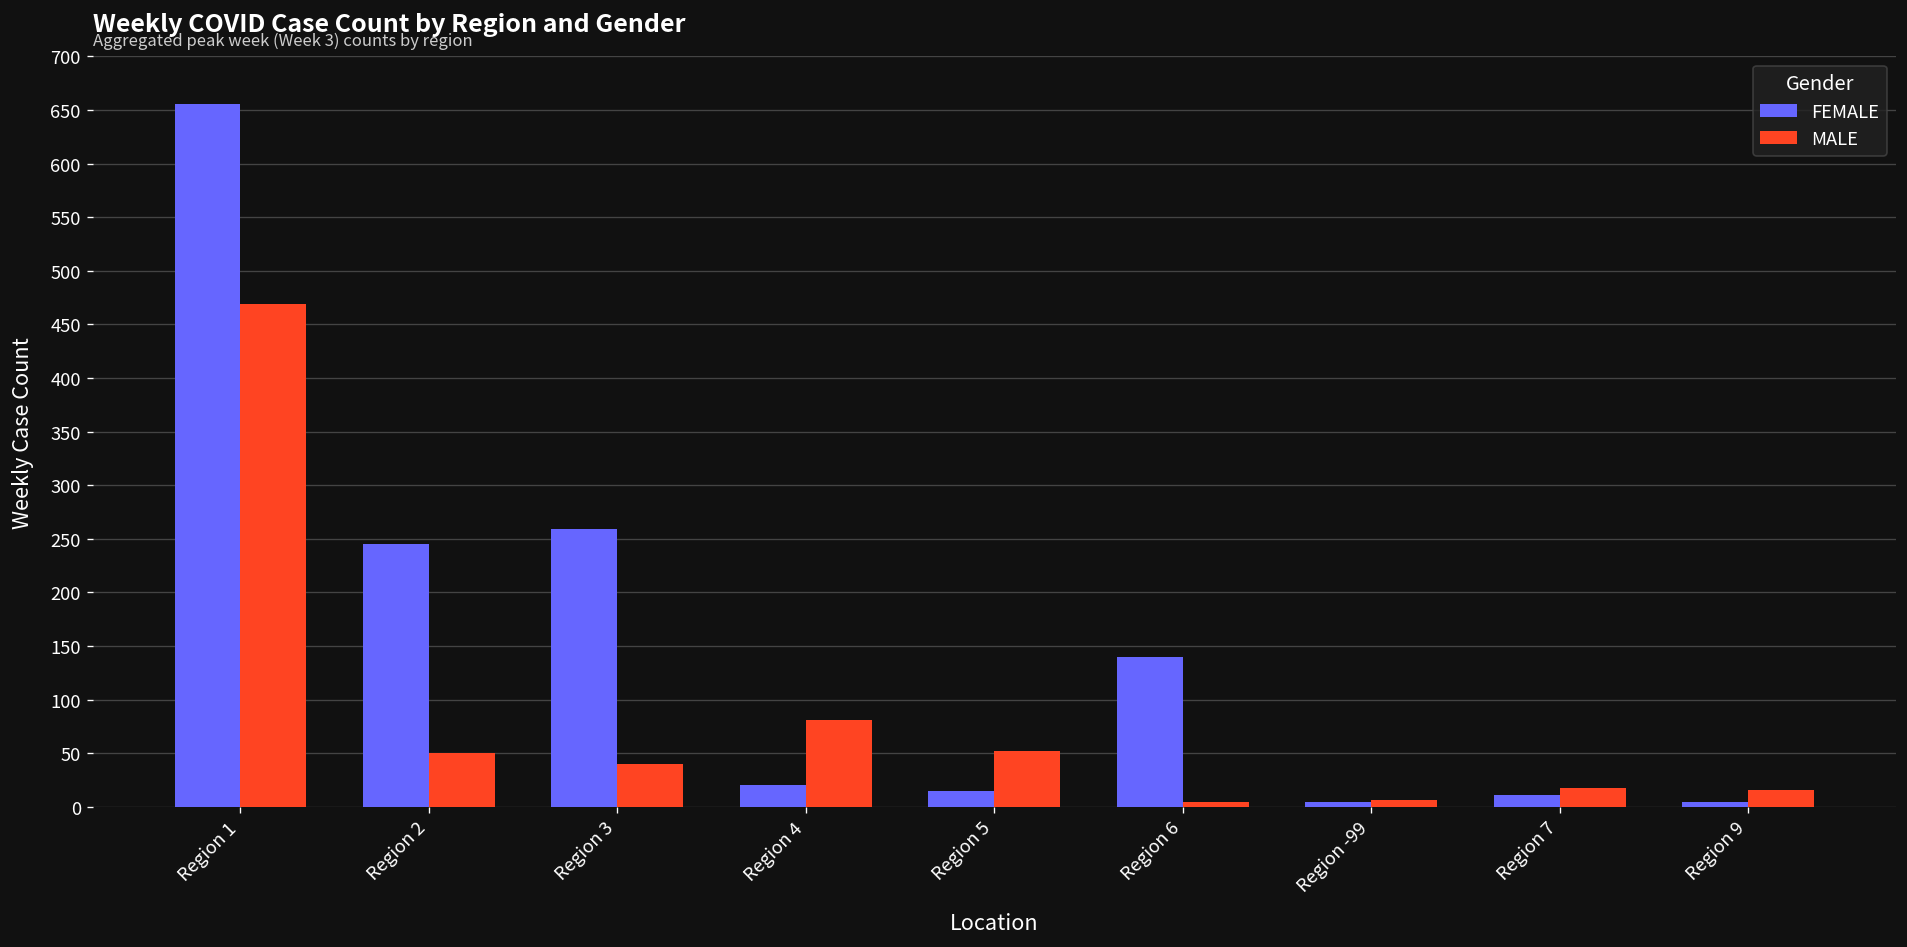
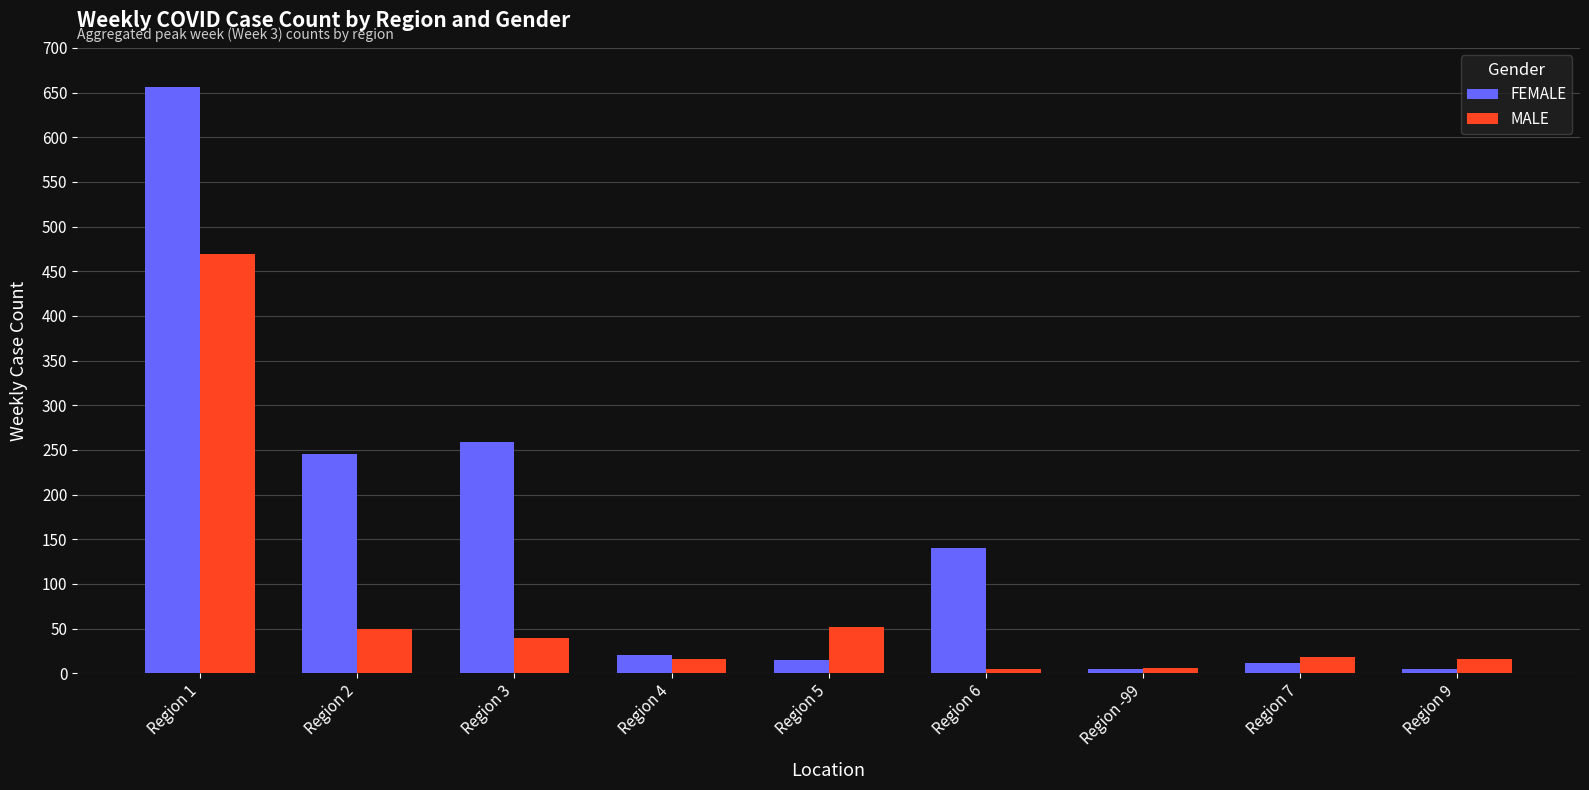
MALE, Region 4: 80 -> 20
